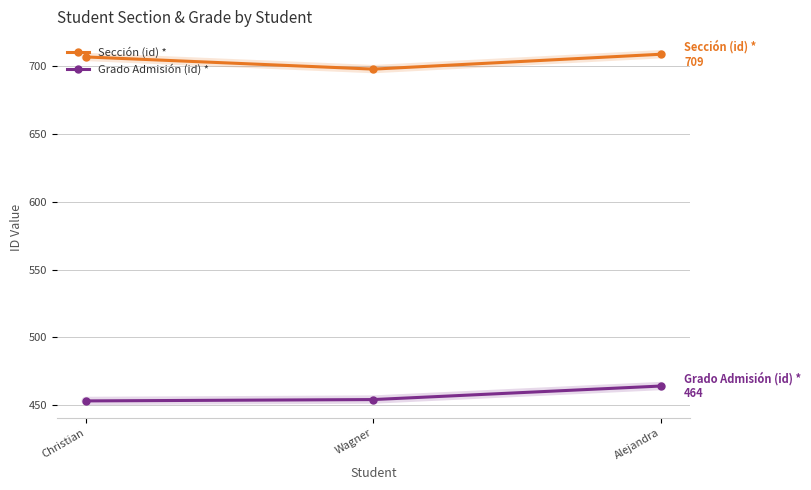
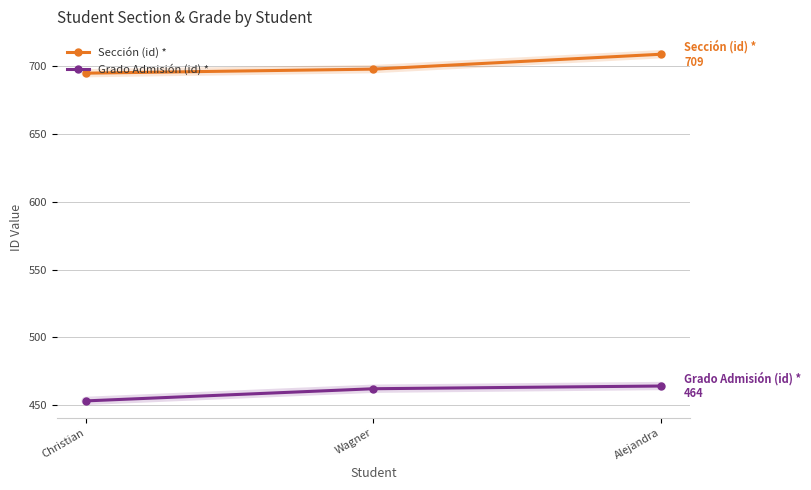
Sección (id) *, Christian: 707 -> 695
Grado Admisión (id) *, Wagner: 454 -> 462
